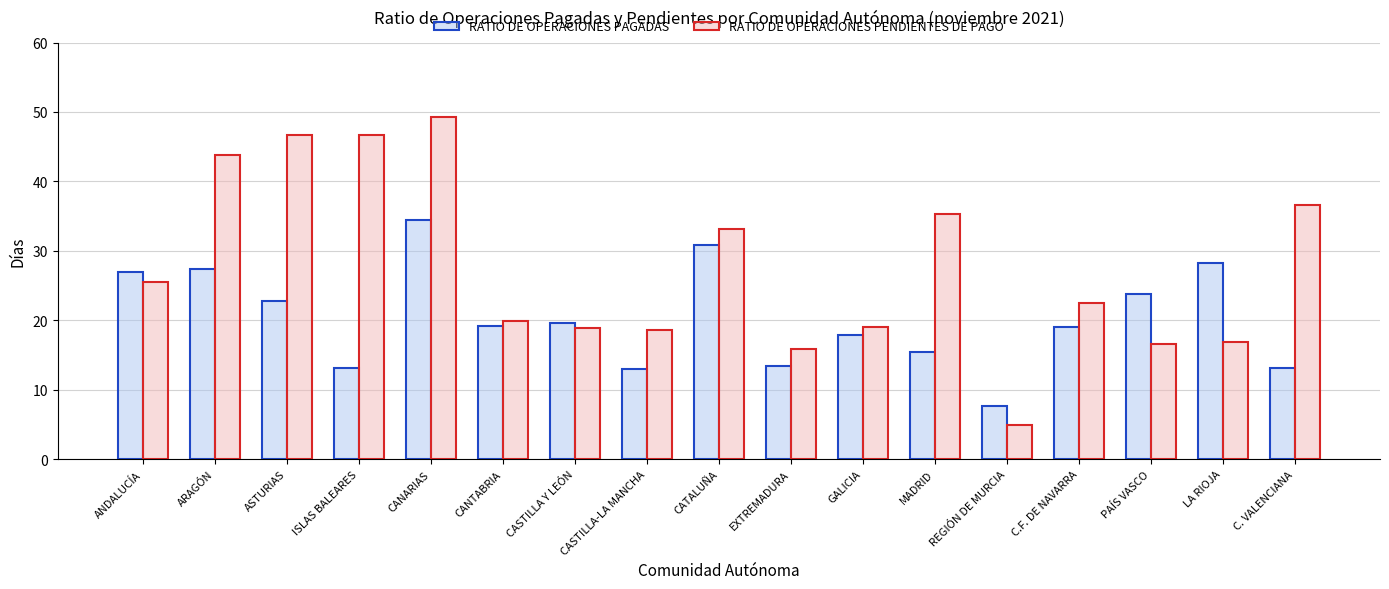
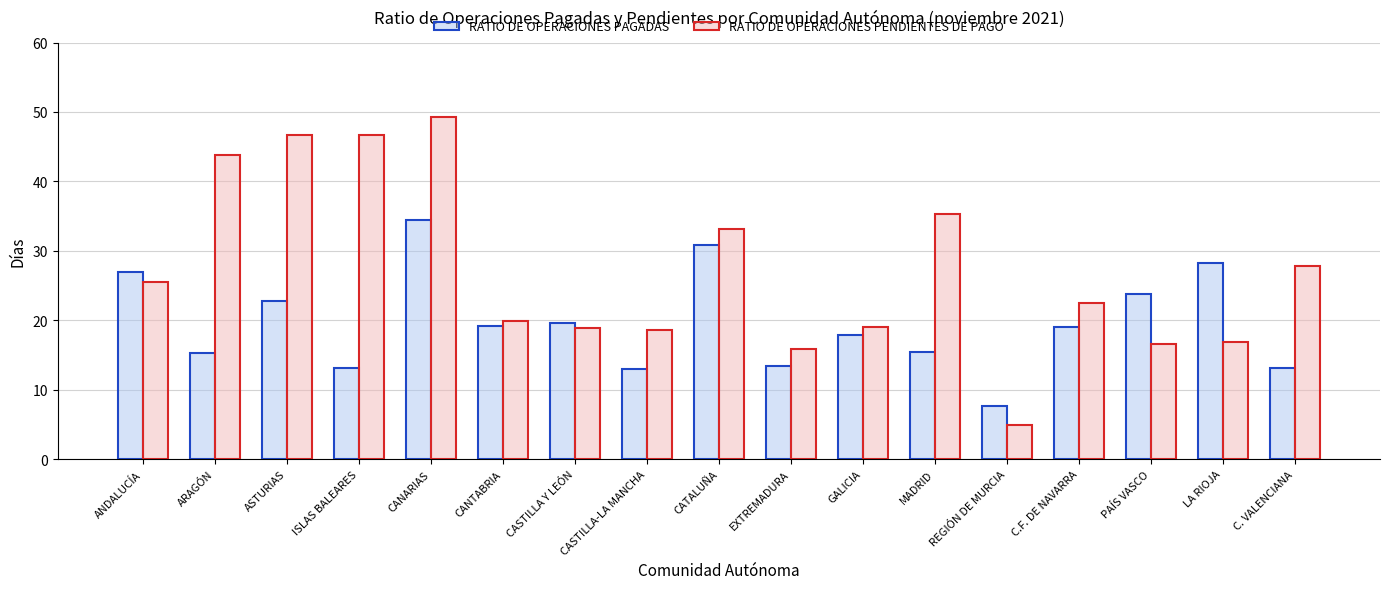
RATIO DE OPERACIONES PAGADAS, ARAGÓN: 27 -> 15
RATIO DE OPERACIONES PENDIENTES DE PAGO, C. VALENCIANA: 37 -> 28
